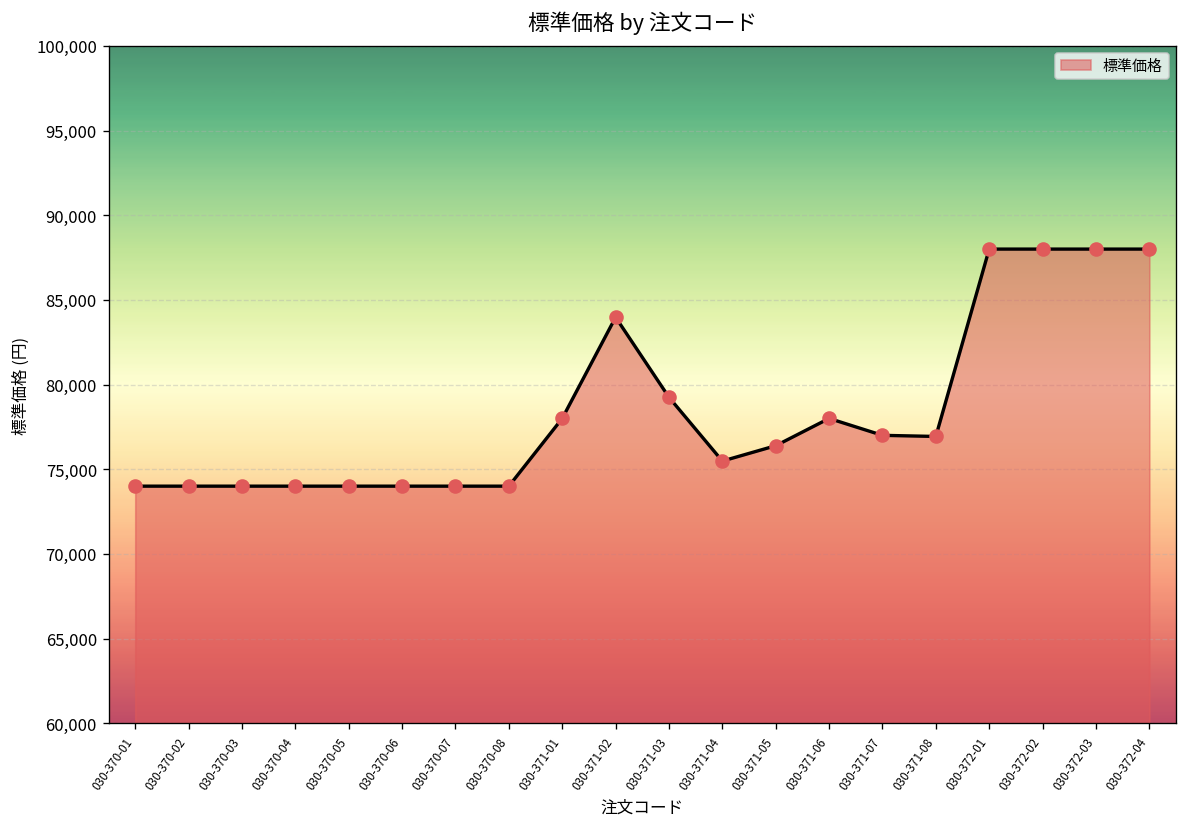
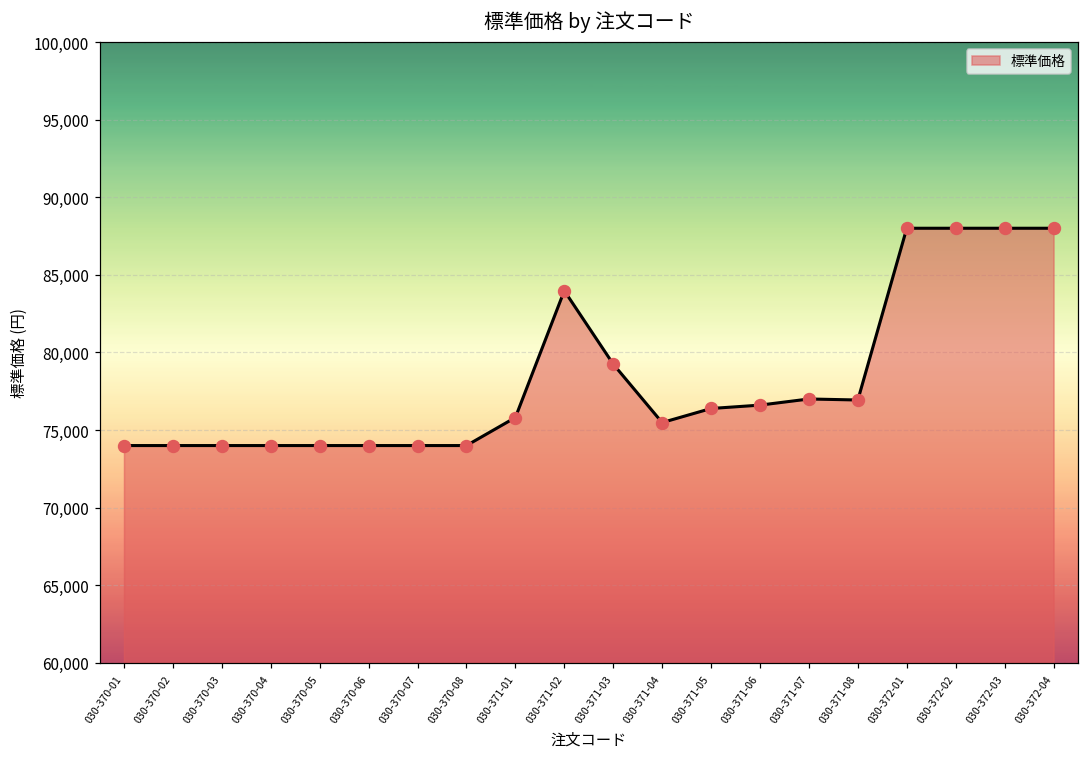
030-371-01: 78,000 -> 75,800
030-371-06: 78,000 -> 76,600
